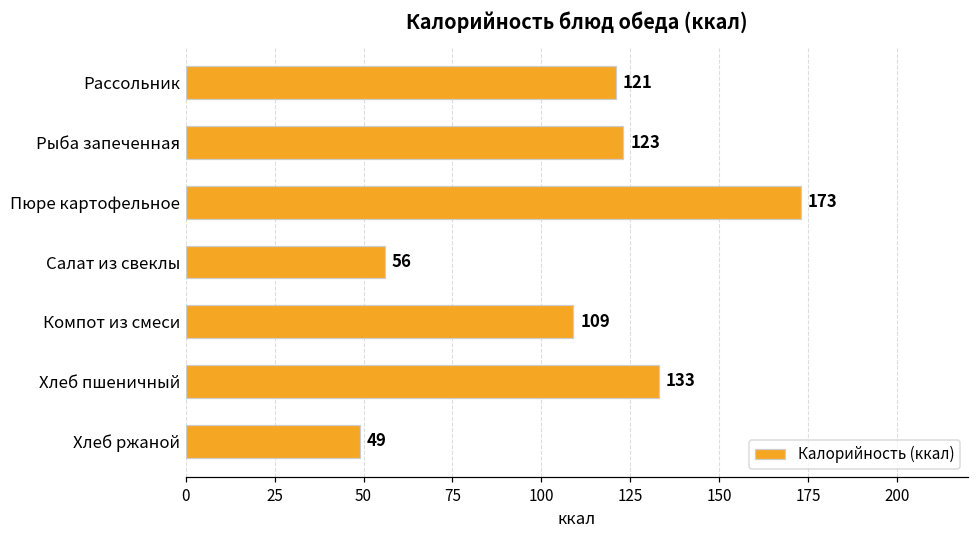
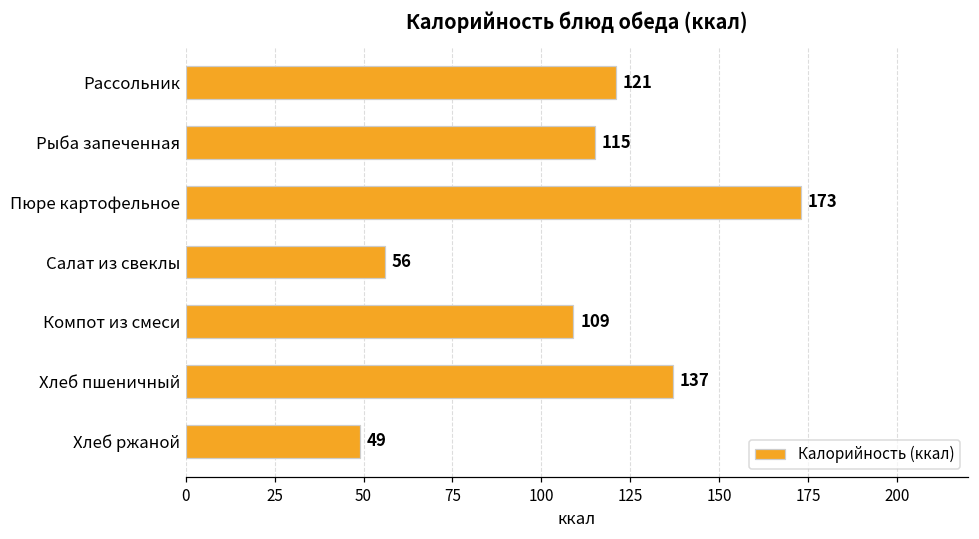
Рыба запеченная: 123 -> 115
Хлеб пшеничный: 133 -> 137
